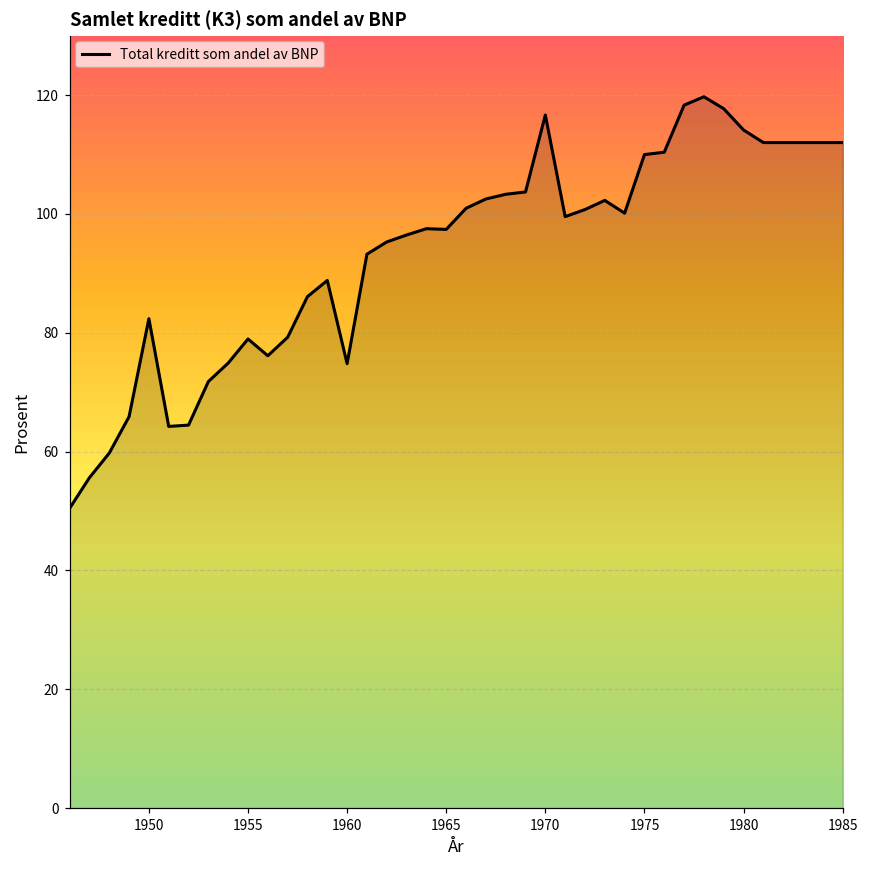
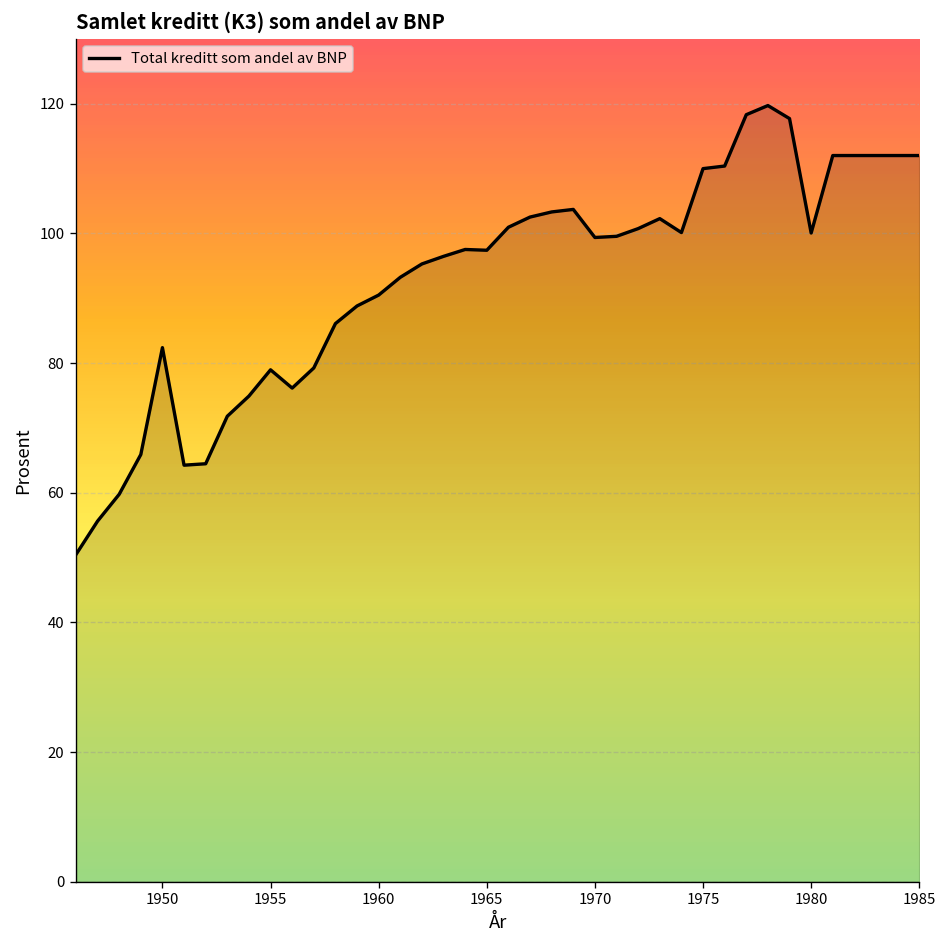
1960: 75 -> 90
1970: 117 -> 99
1980: 114 -> 100
